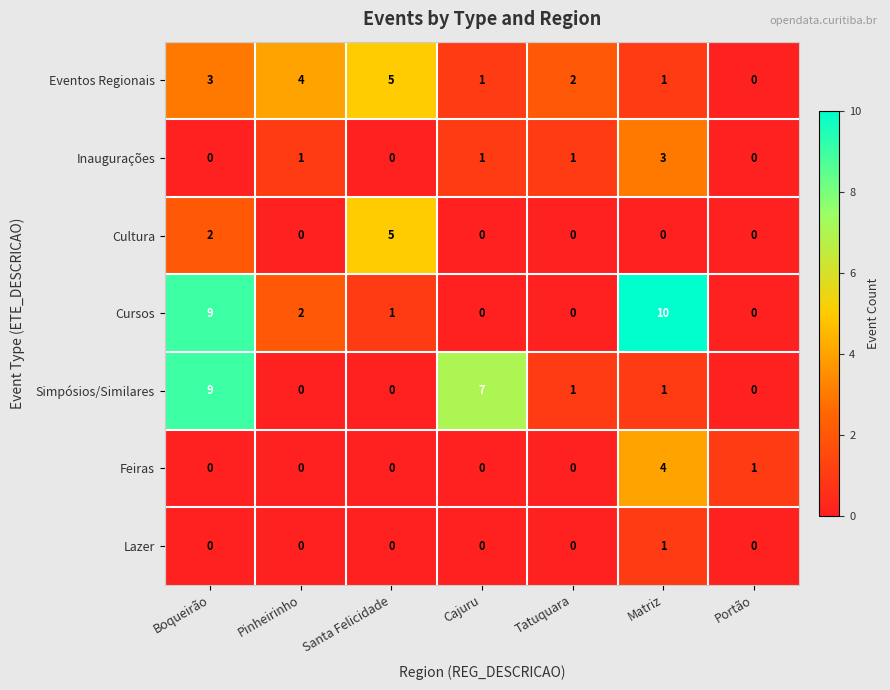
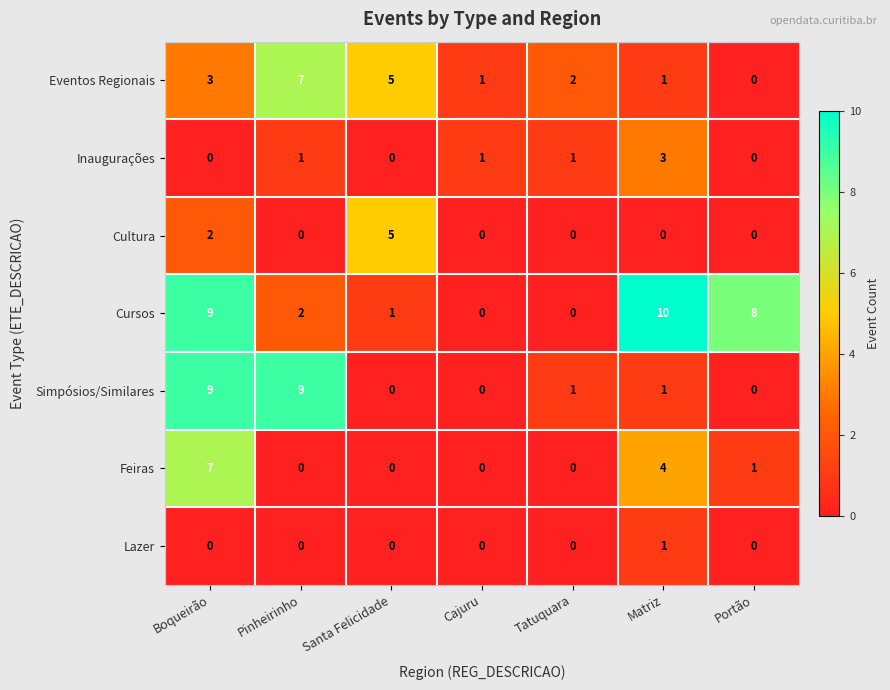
Eventos Regionais, Pinheirinho: 4 -> 7
Cursos, Portão: 0 -> 8
Simpósios/Similares, Pinheirinho: 0 -> 9
Simpósios/Similares, Cajuru: 7 -> 0
Feiras, Boqueirão: 0 -> 7
